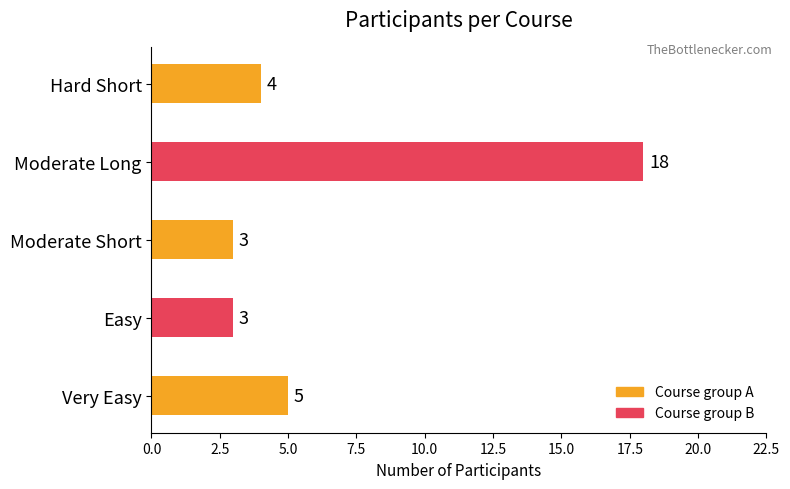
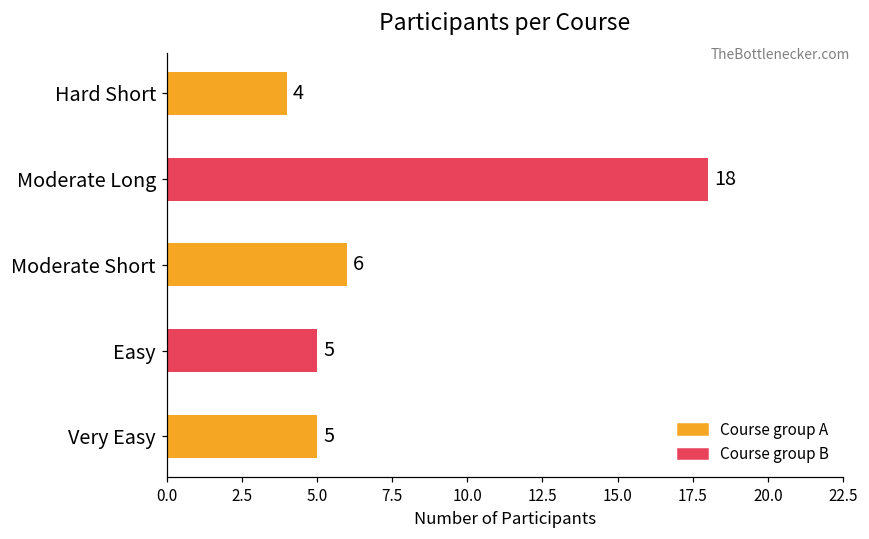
Moderate Short: 3 -> 6
Easy: 3 -> 5
